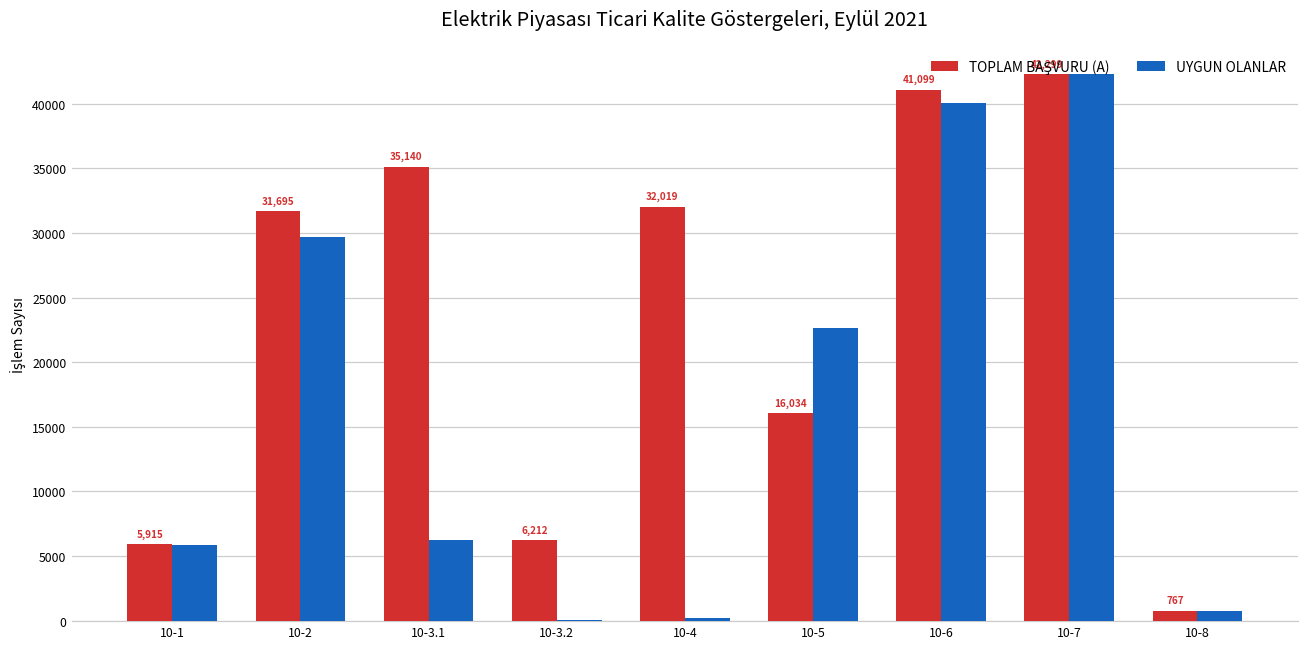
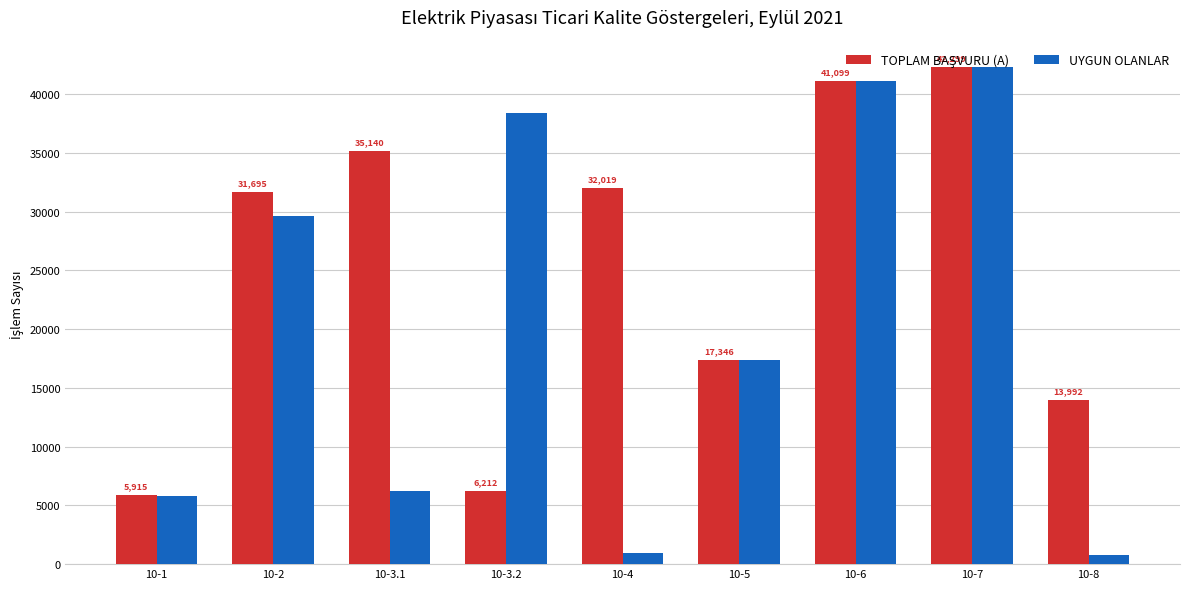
UYGUN OLANLAR, 10-3.2: 100 -> 38400
UYGUN OLANLAR, 10-4: 200 -> 900
TOPLAM BAŞVURU (A), 10-5: 16,034 -> 17,346
UYGUN OLANLAR, 10-5: 22600 -> 17300
UYGUN OLANLAR, 10-6: 40000 -> 41100
TOPLAM BAŞVURU (A), 10-8: 767 -> 13,992
